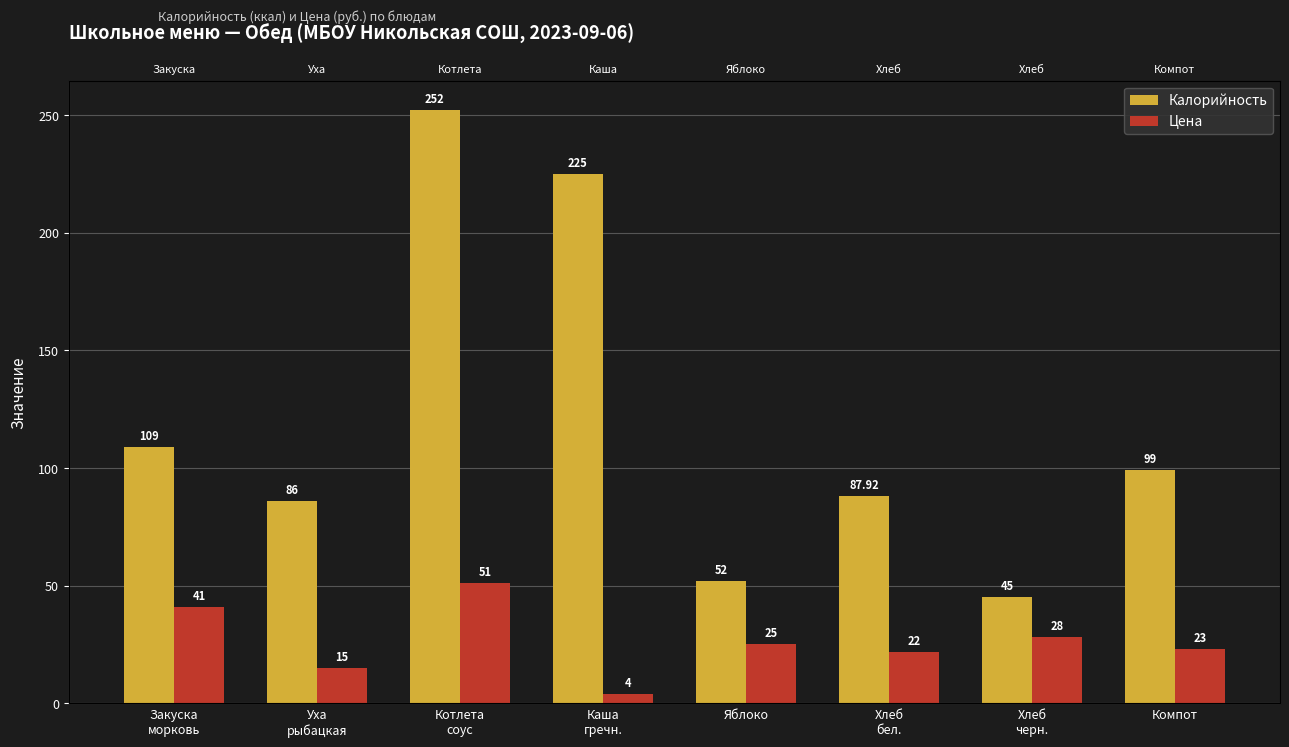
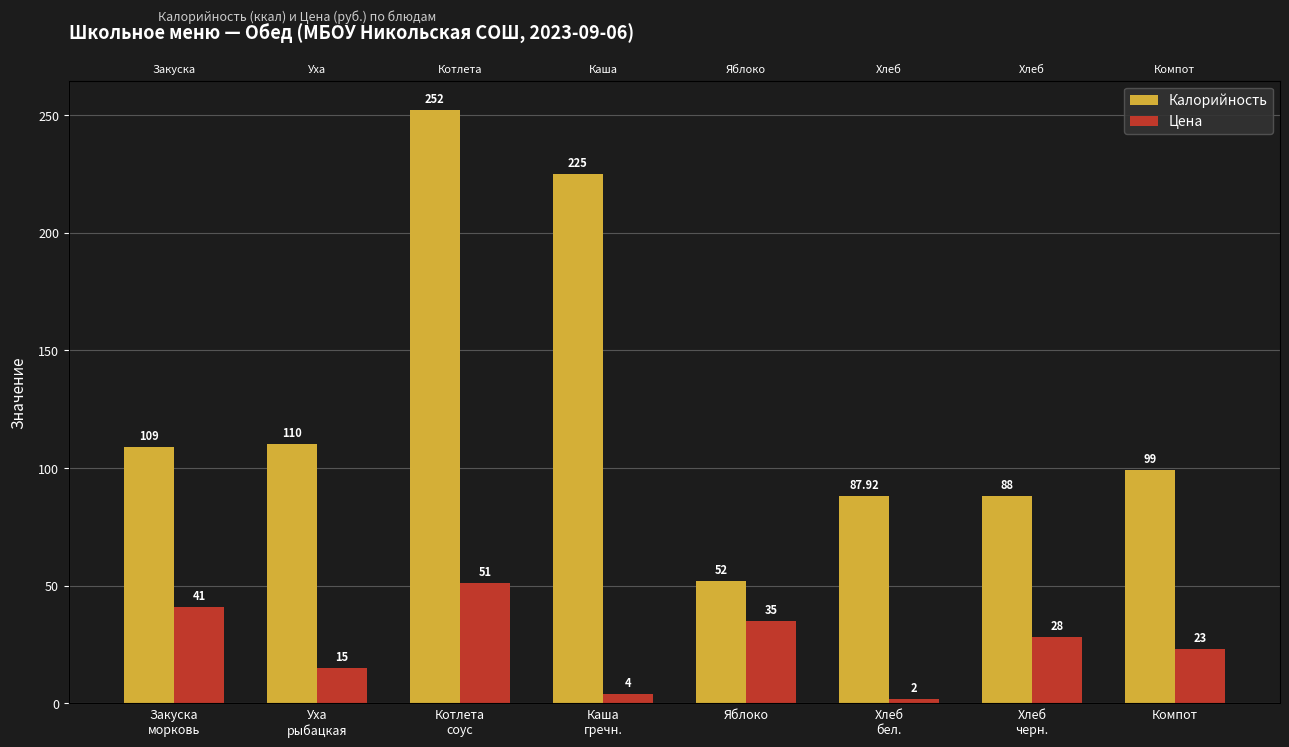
Калорийность, Уха рыбацкая: 86 -> 110
Цена, Яблоко: 25 -> 35
Цена, Хлеб бел.: 22 -> 2
Калорийность, Хлеб черн.: 45 -> 88
